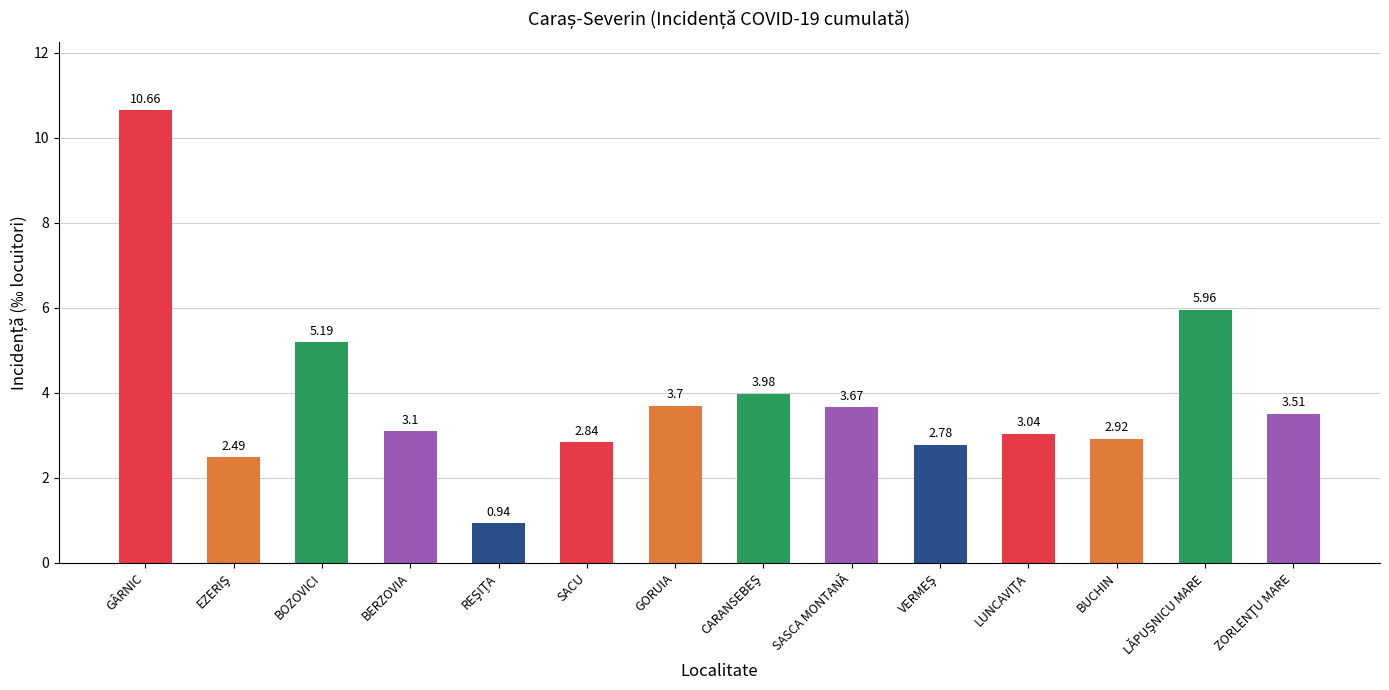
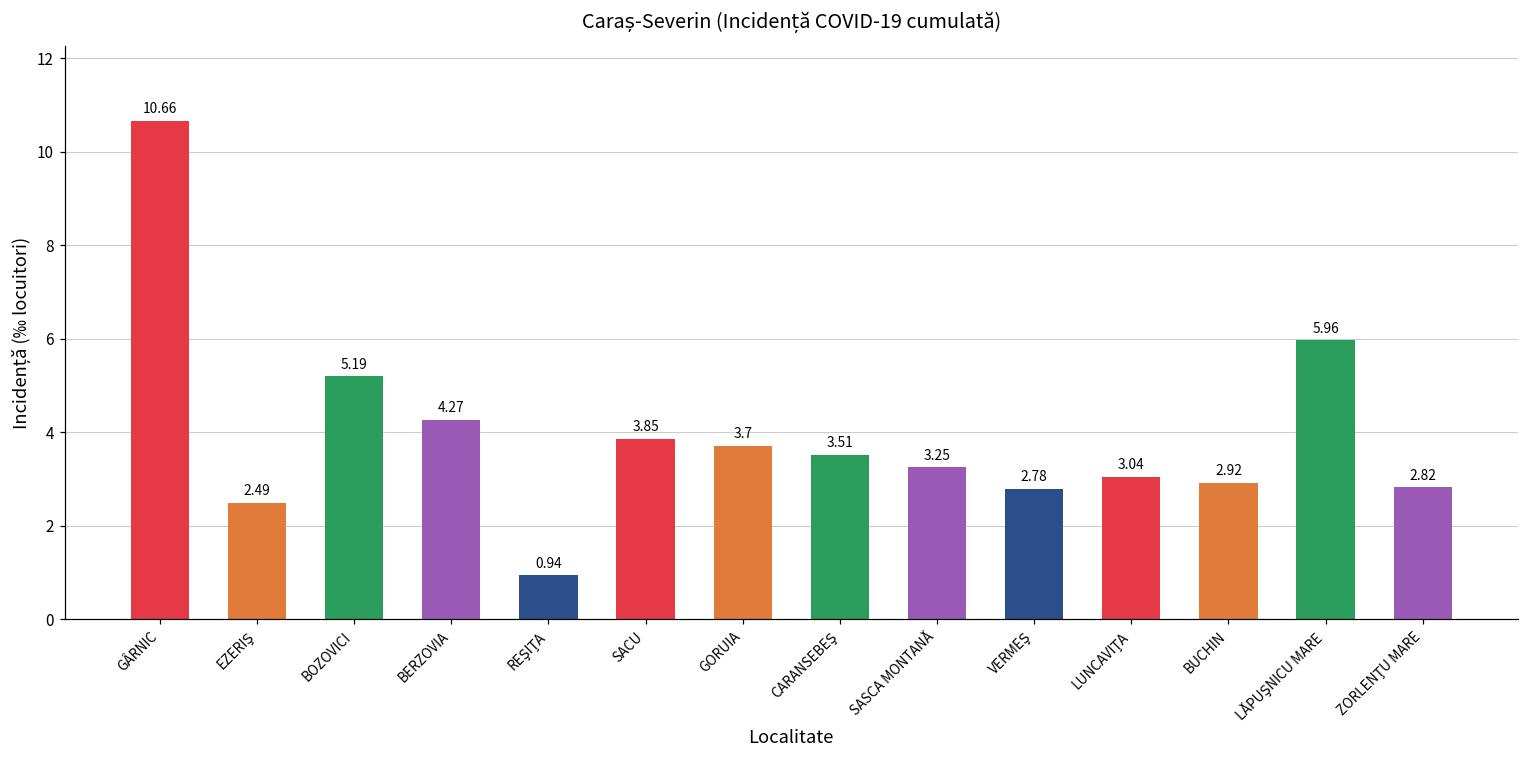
BERZOVIA: 3.1 -> 4.27
SACU: 2.84 -> 3.85
CARANSEBEŞ: 3.98 -> 3.51
SASCA MONTANĂ: 3.67 -> 3.25
ZORLENŢU MARE: 3.51 -> 2.82
